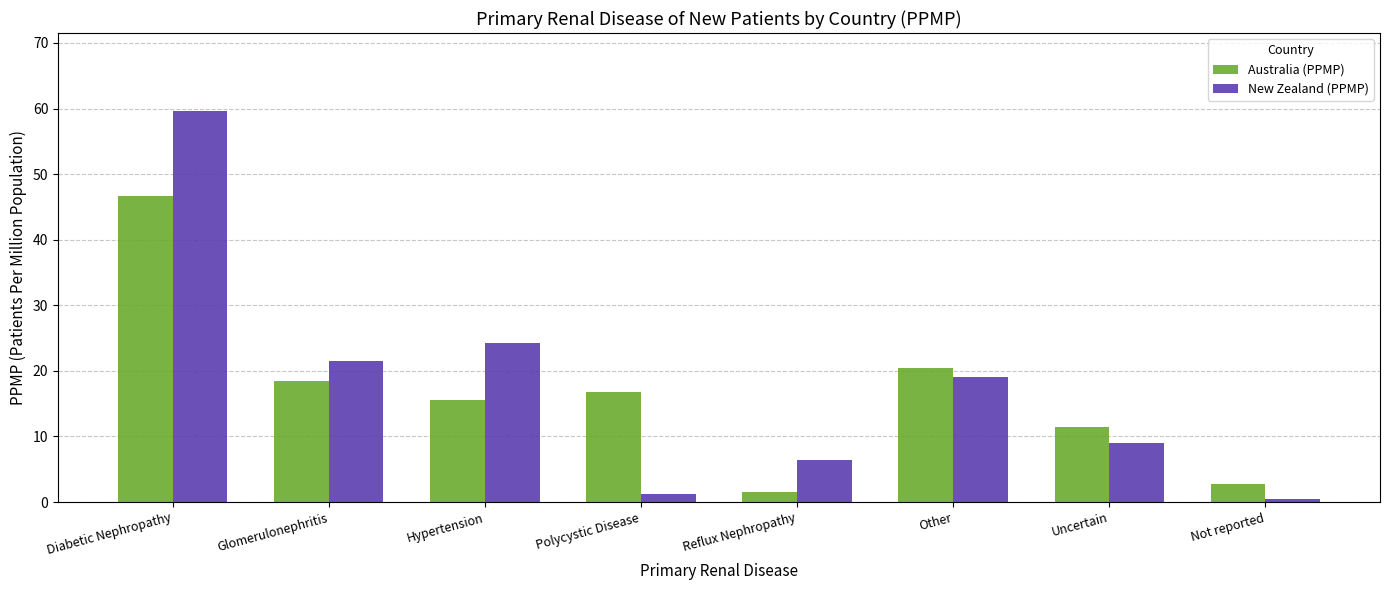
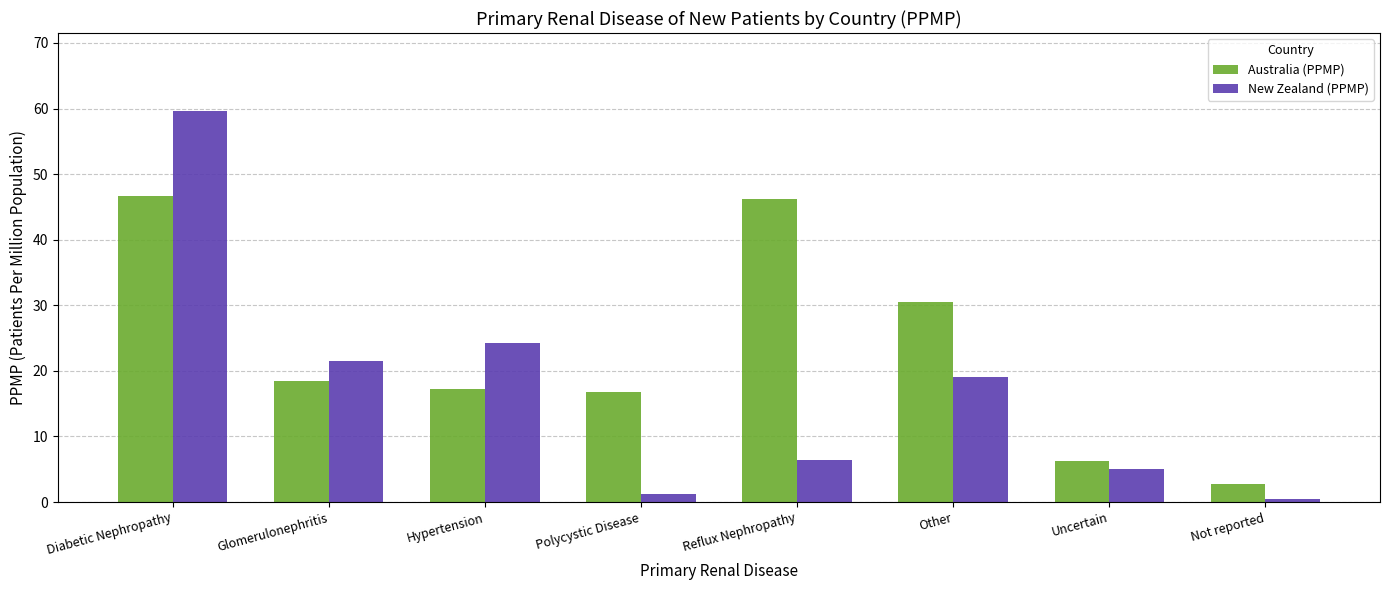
Australia (PPMP), Hypertension: 16 -> 17
Australia (PPMP), Reflux Nephropathy: 2 -> 46
Australia (PPMP), Other: 20 -> 31
Australia (PPMP), Uncertain: 11 -> 6
New Zealand (PPMP), Uncertain: 9 -> 5
